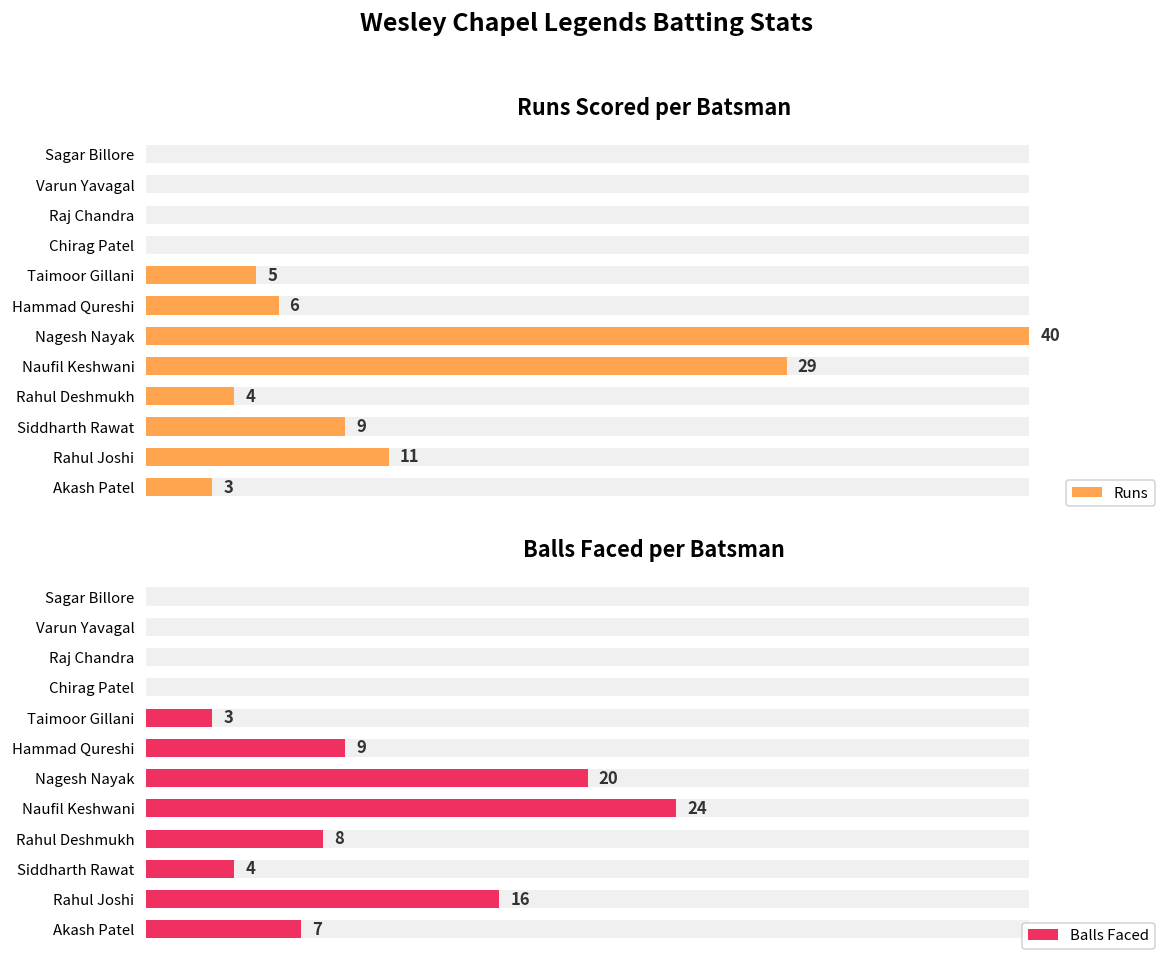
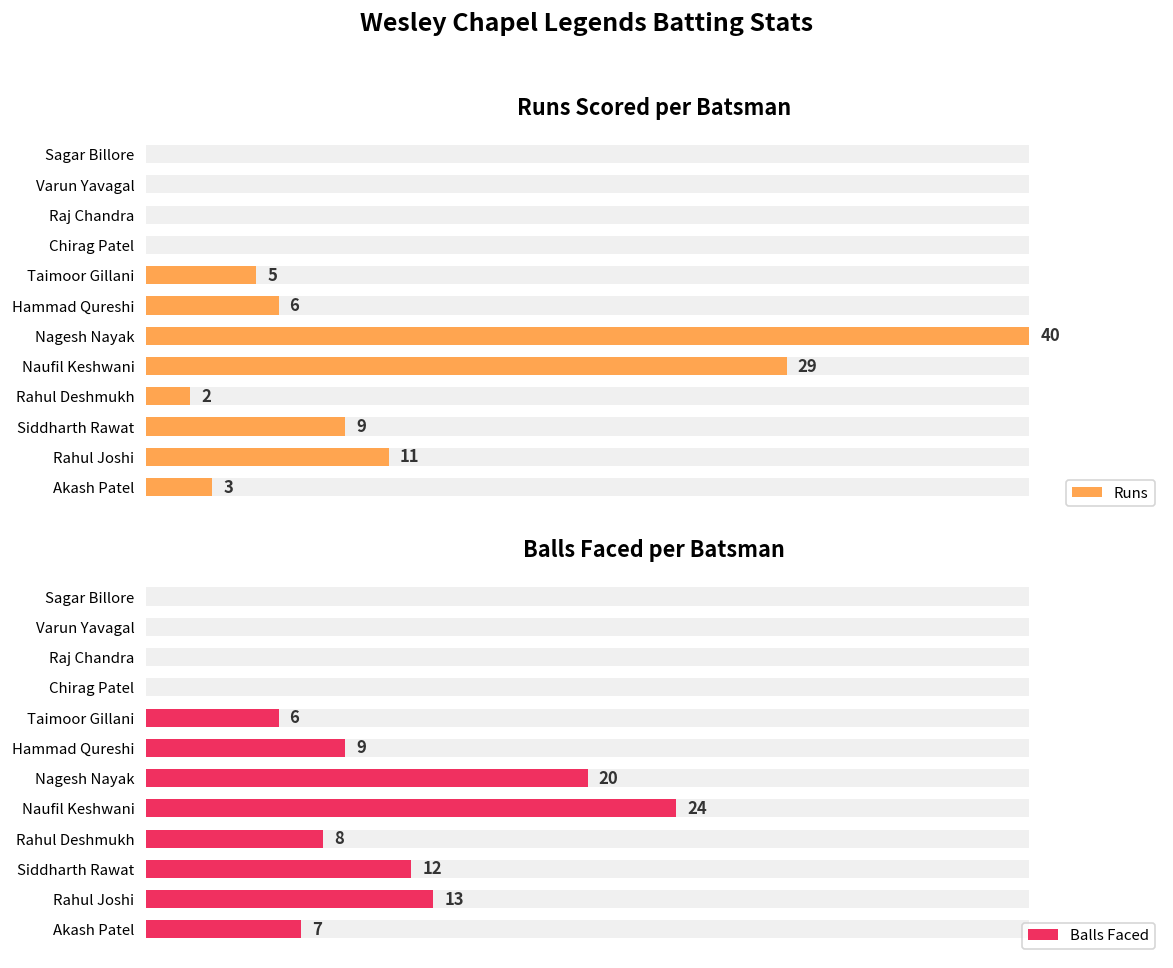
Runs Scored per Batsman, Runs, Rahul Deshmukh: 4 -> 2
Balls Faced per Batsman, Balls Faced, Taimoor Gillani: 3 -> 6
Balls Faced per Batsman, Balls Faced, Siddharth Rawat: 4 -> 12
Balls Faced per Batsman, Balls Faced, Rahul Joshi: 16 -> 13
